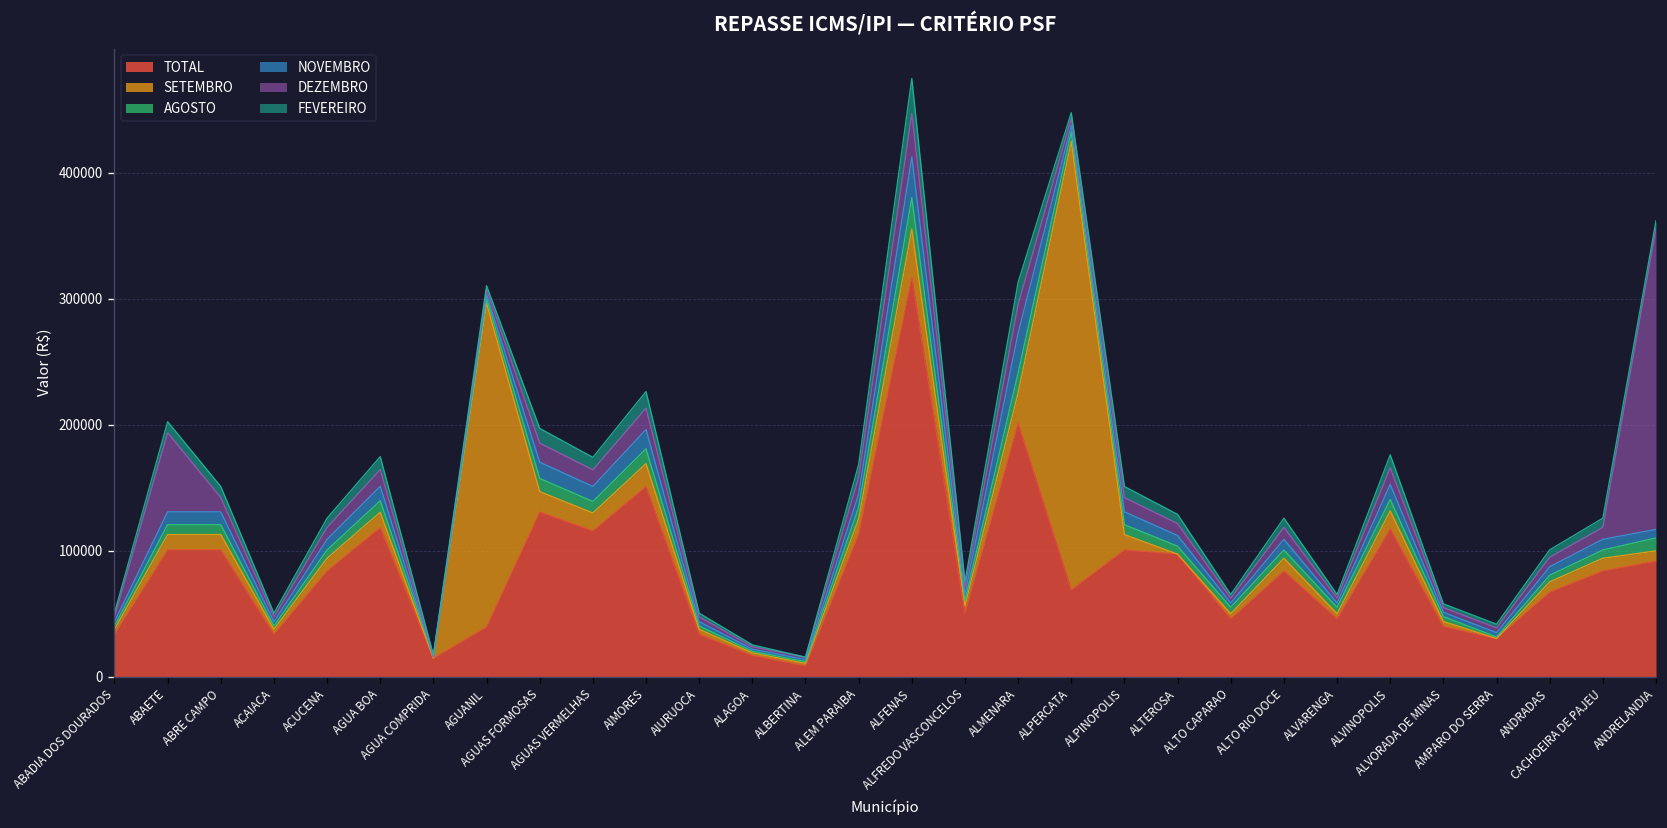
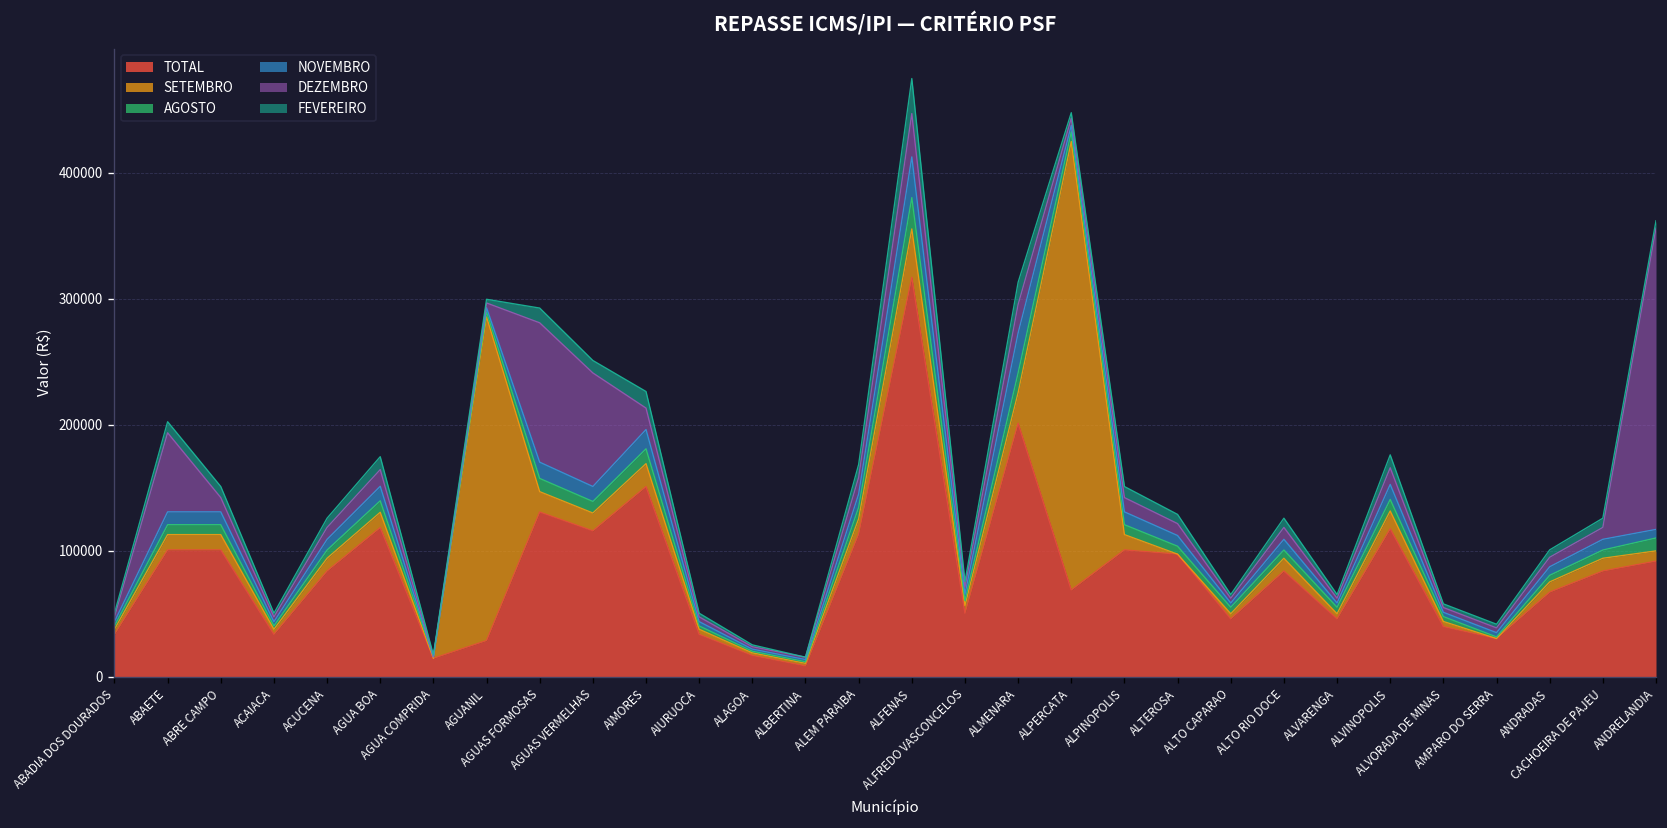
TOTAL, AGUANIL: 39000 -> 29000
DEZEMBRO, AGUAS FORMOSAS: 15000 -> 111000
DEZEMBRO, AGUAS VERMELHAS: 13000 -> 90000
